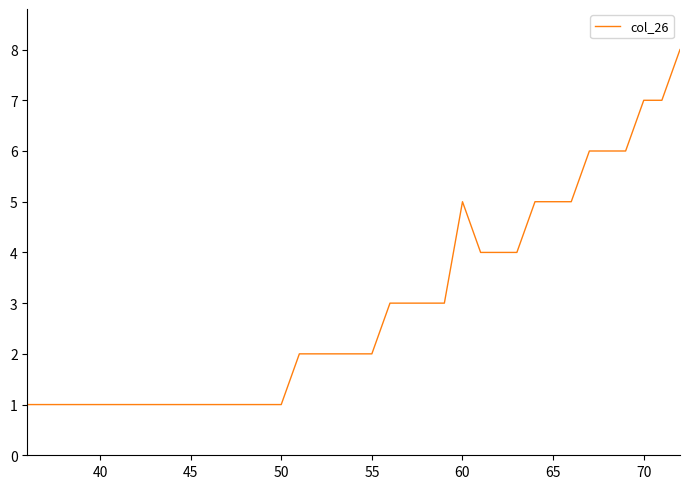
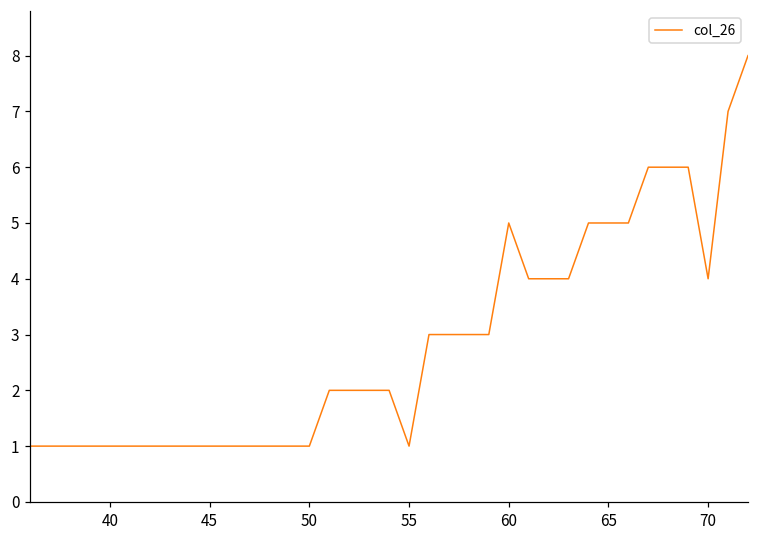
55: 2 -> 1
70: 7 -> 4
